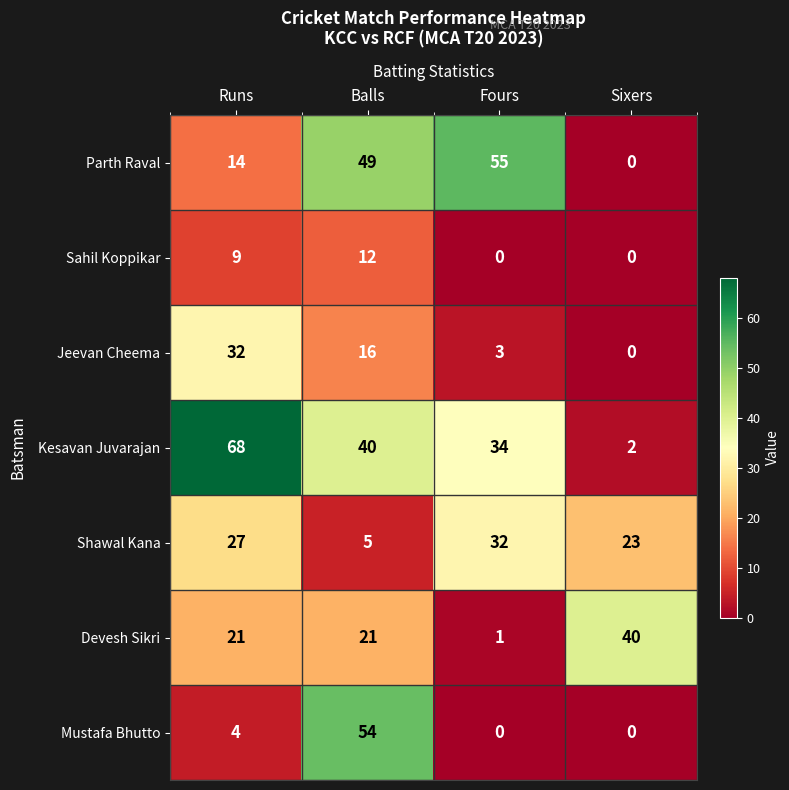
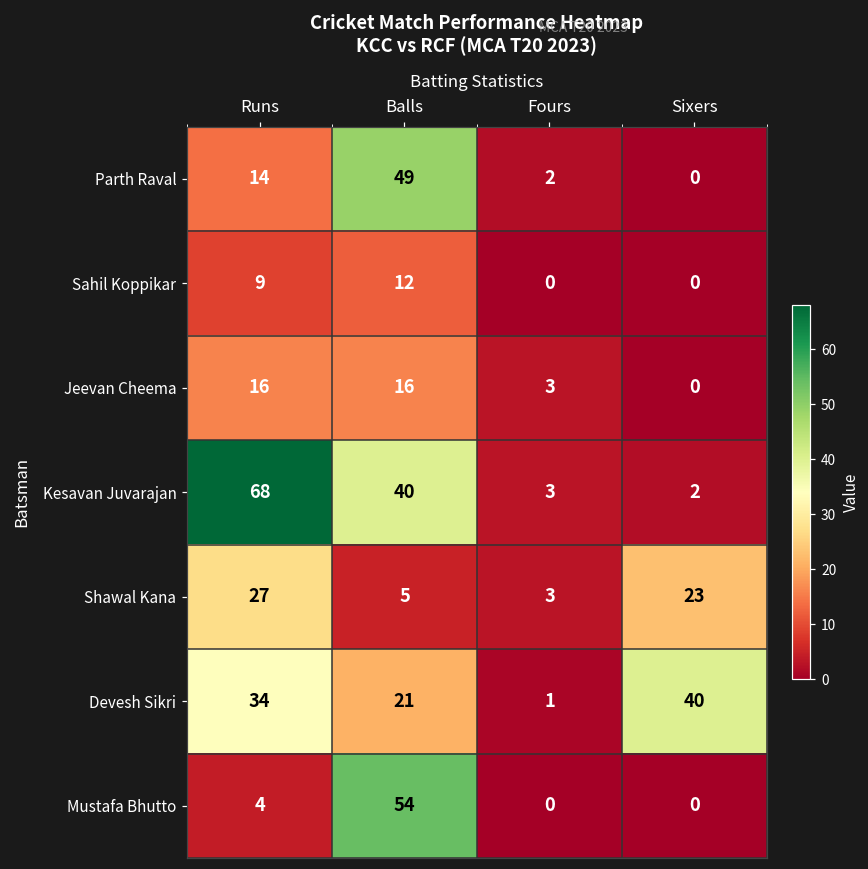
Parth Raval, Fours: 55 -> 2
Jeevan Cheema, Runs: 32 -> 16
Kesavan Juvarajan, Fours: 34 -> 3
Shawal Kana, Fours: 32 -> 3
Devesh Sikri, Runs: 21 -> 34
